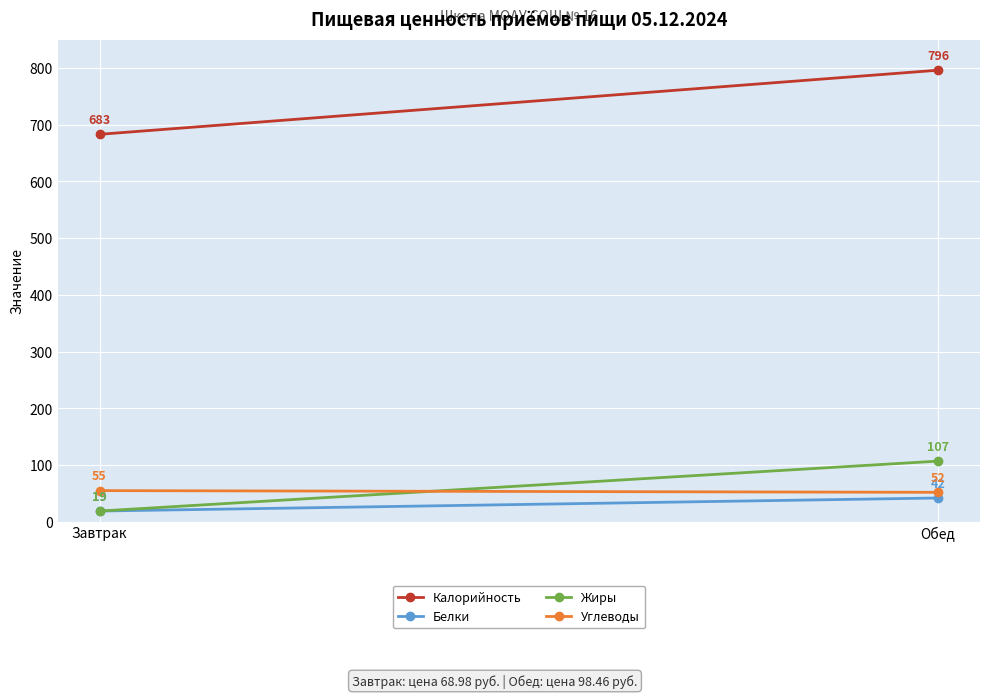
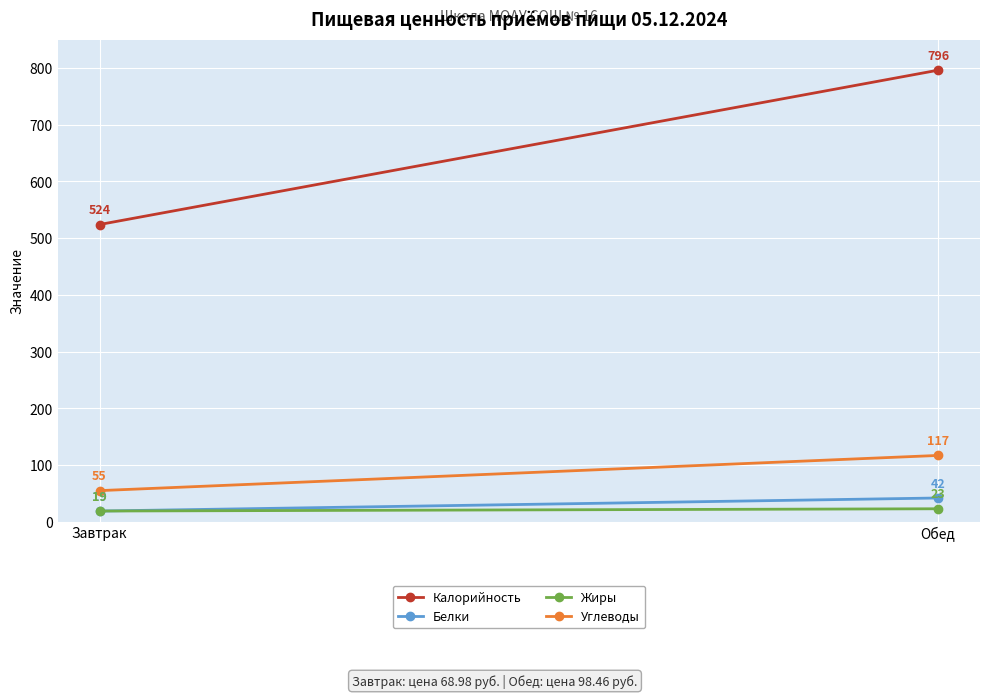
Калорийность, Завтрак: 683 -> 524
Жиры, Обед: 107 -> 23
Углеводы, Обед: 52 -> 117
